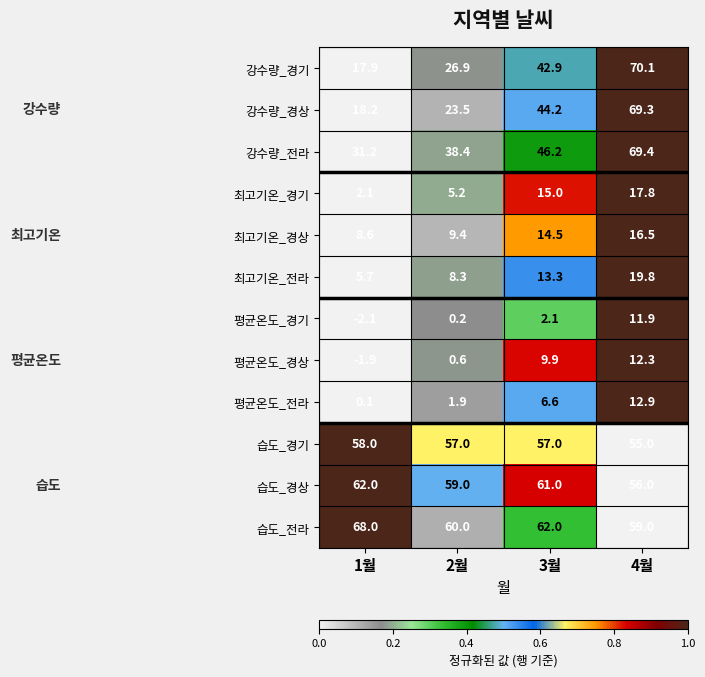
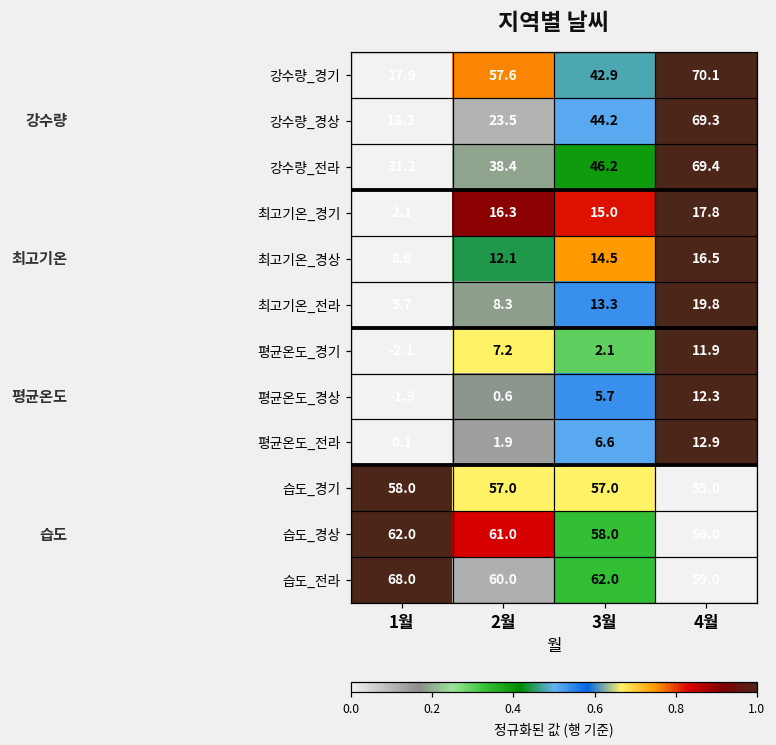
강수량_경기, 2월: 26.9 -> 57.6
최고기온_경기, 2월: 5.2 -> 16.3
최고기온_경상, 2월: 9.4 -> 12.1
평균온도_경기, 2월: 0.2 -> 7.2
평균온도_경상, 3월: 9.9 -> 5.7
습도_경상, 2월: 59.0 -> 61.0
습도_경상, 3월: 61.0 -> 58.0
